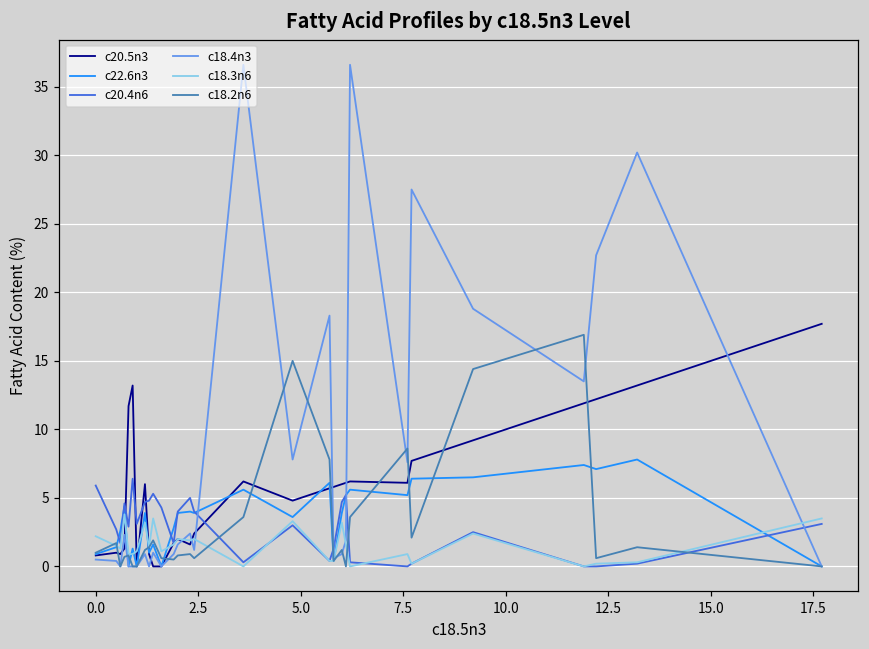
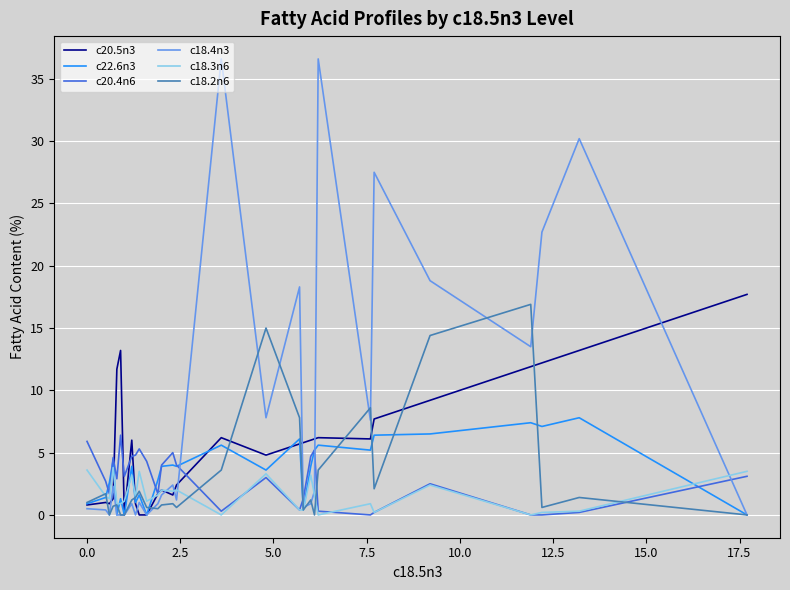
c18.3n6, 0.0: 2.2 -> 3.6
